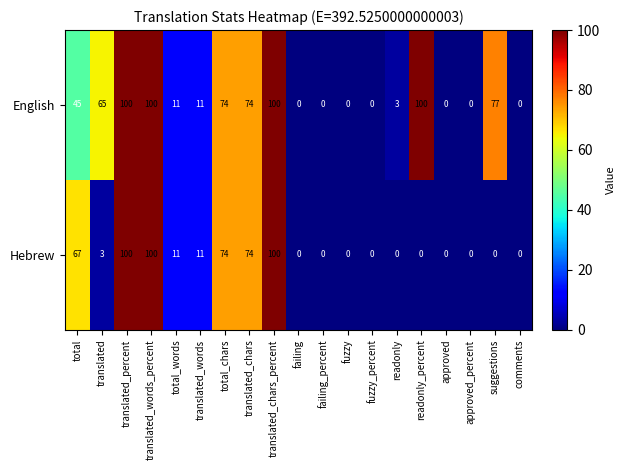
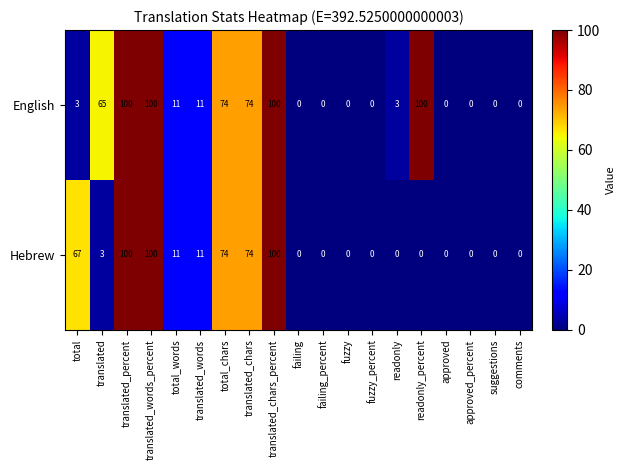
English, total: 45 -> 3
English, suggestions: 77 -> 0
